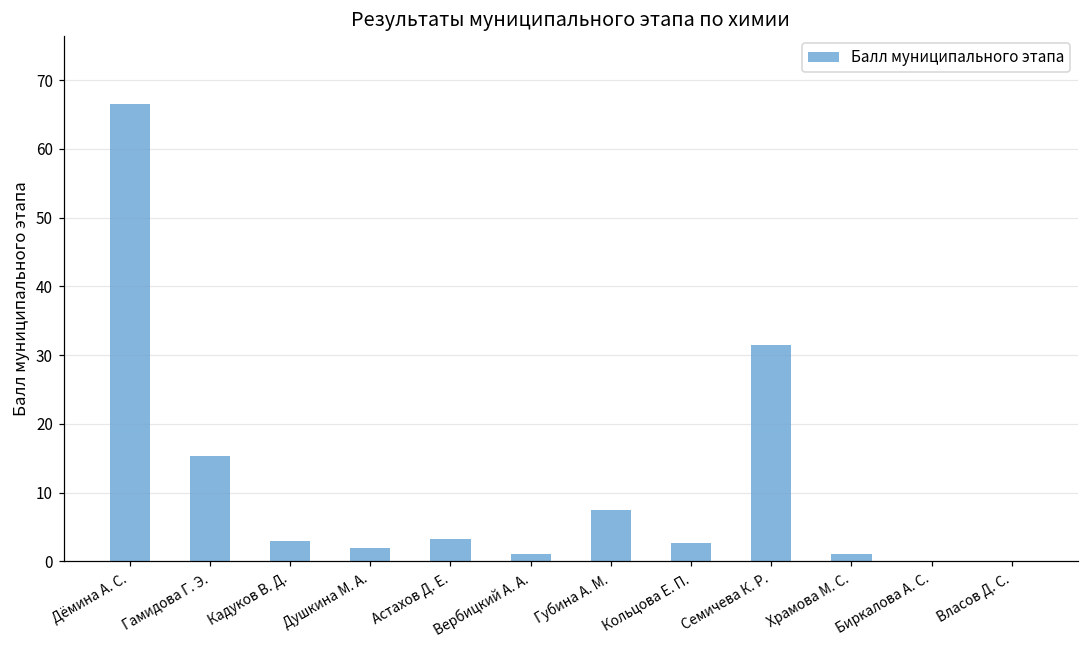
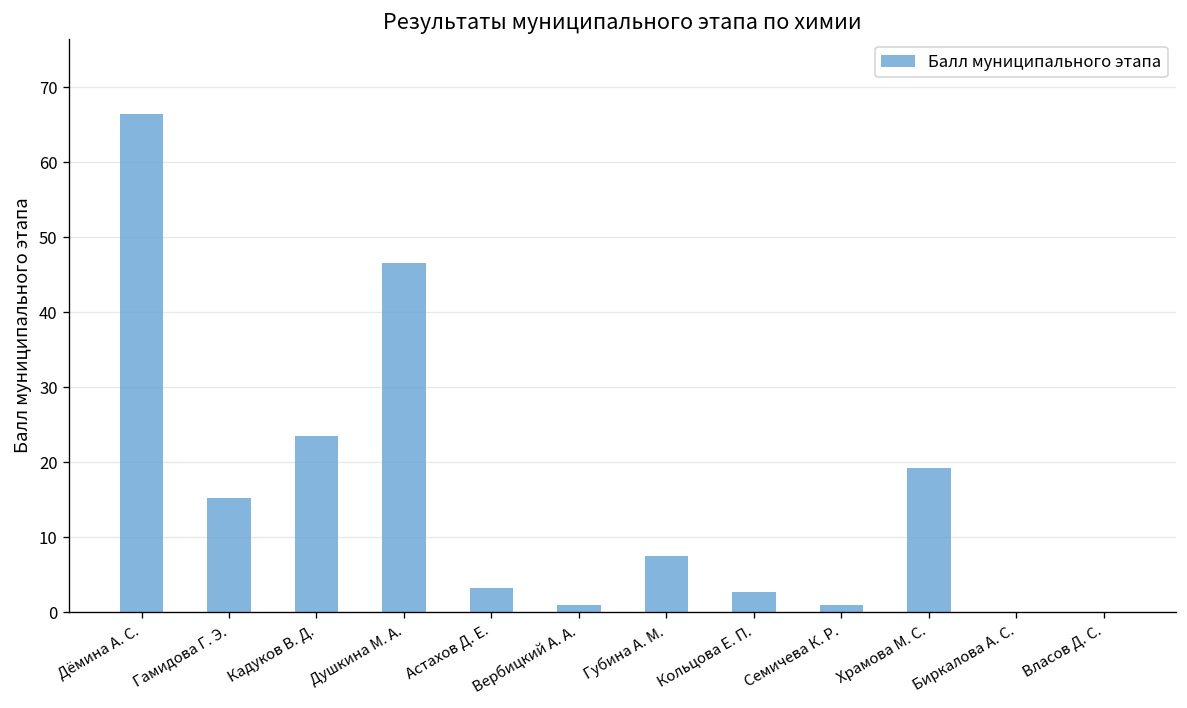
Кадуков В. Д.: 3 -> 24
Душкина М. А.: 2 -> 47
Семичева К. Р.: 32 -> 1
Храмова М. С.: 1 -> 19
